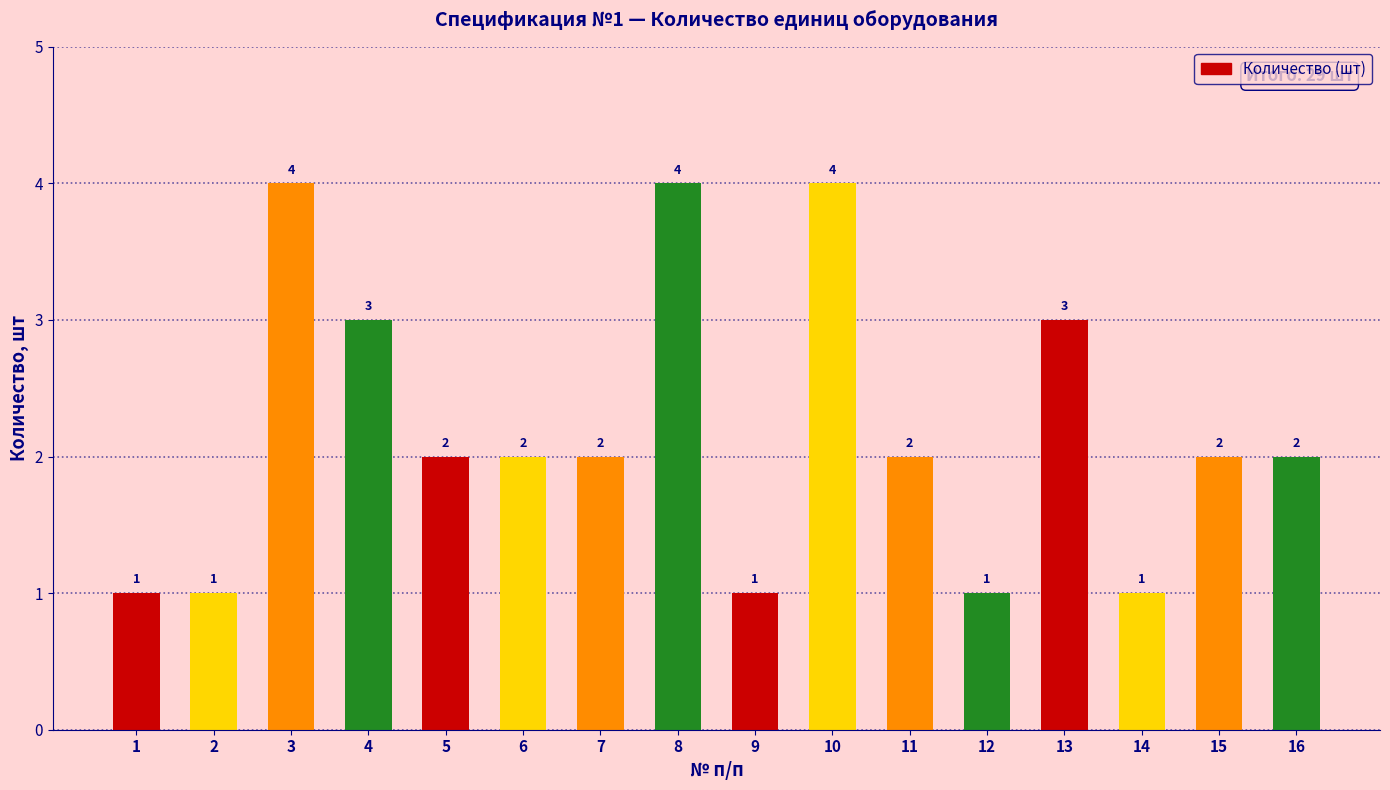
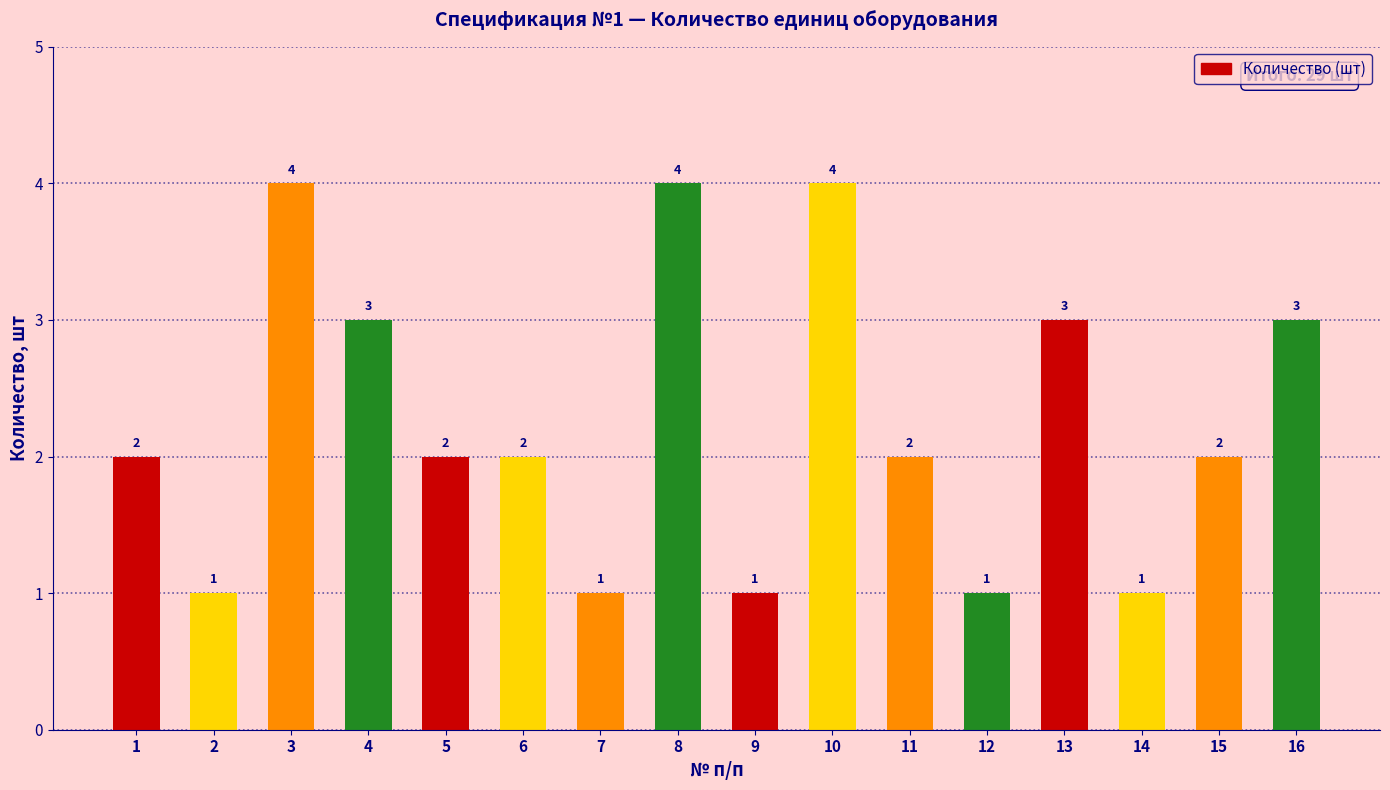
1: 1 -> 2
7: 2 -> 1
16: 2 -> 3
